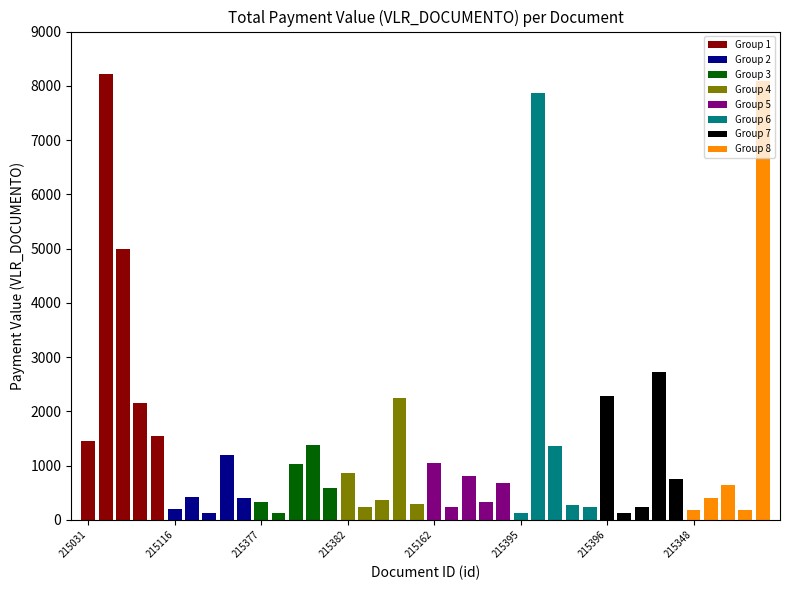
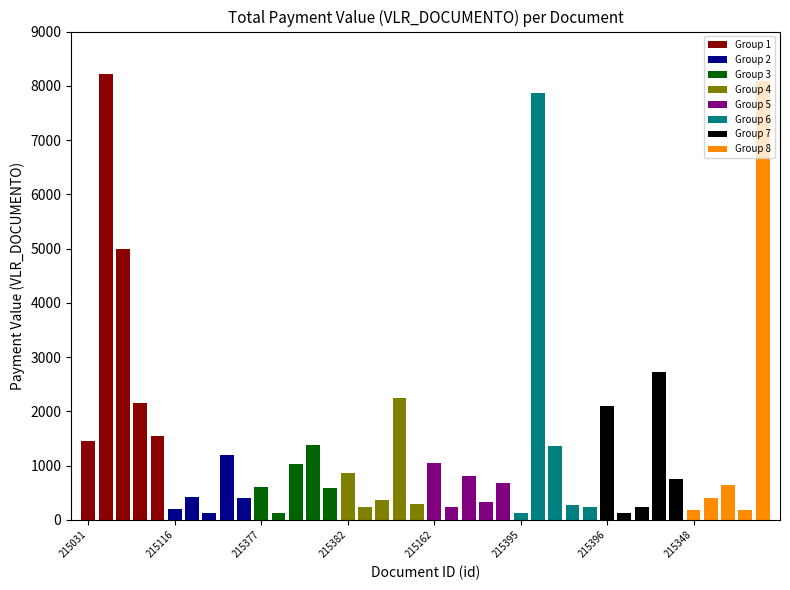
215377: 300 -> 600
215396: 2300 -> 2100
